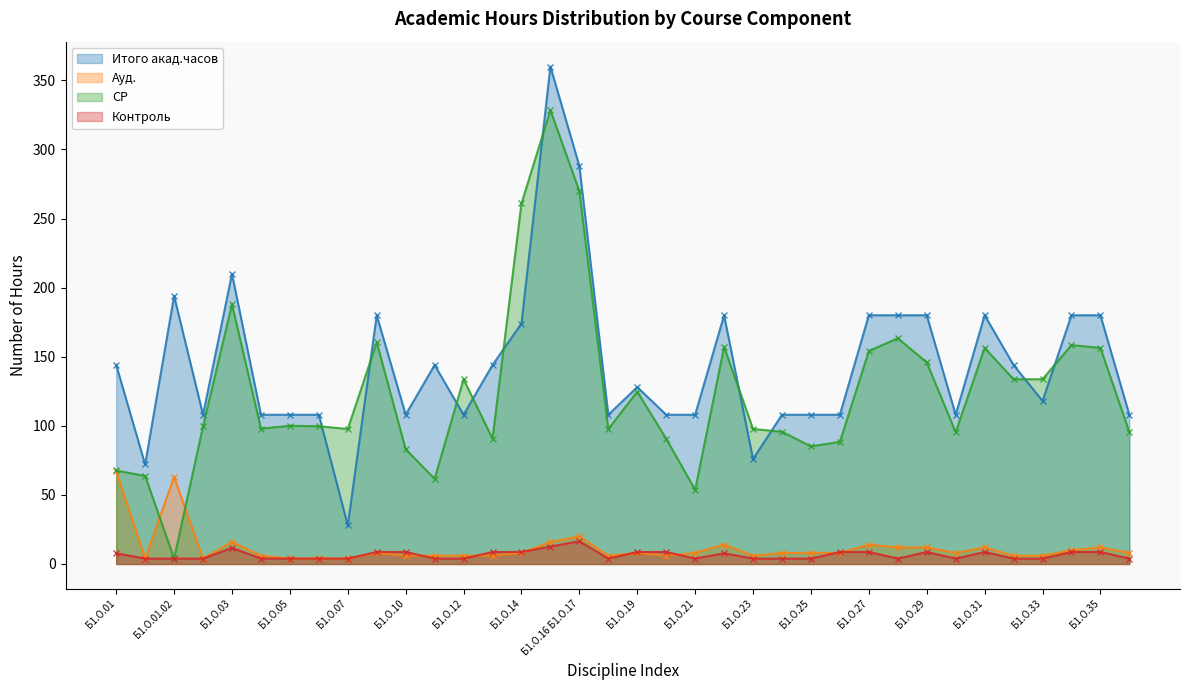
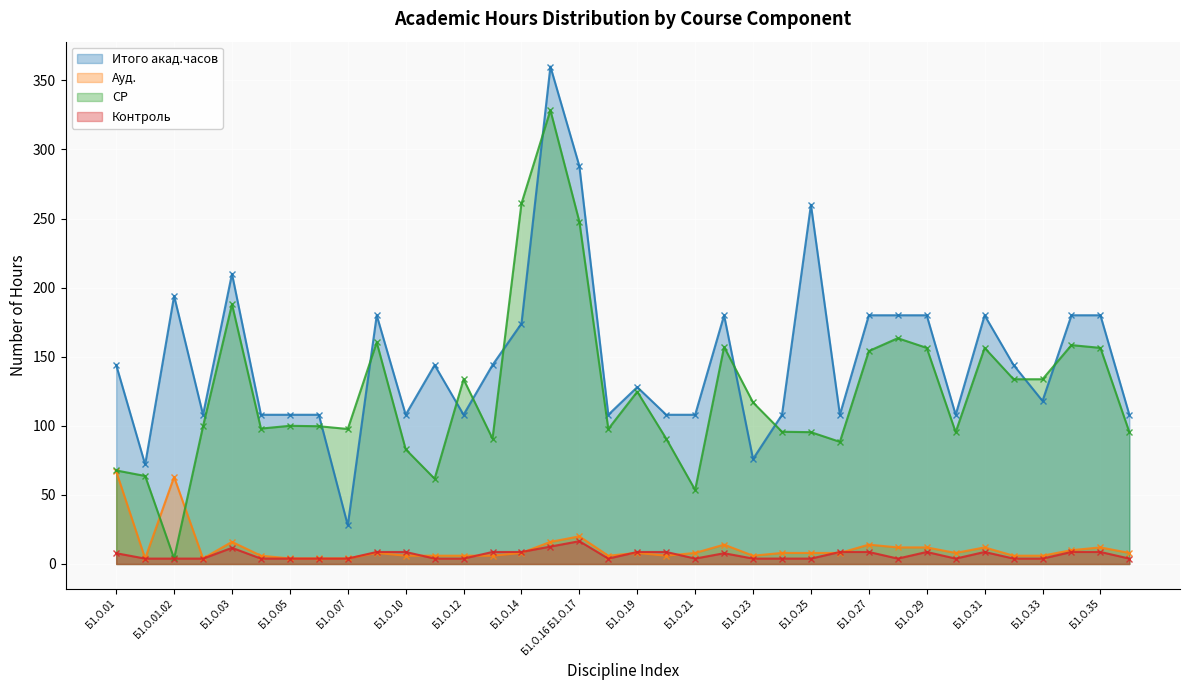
СР, Б1.О.16 Б1.О.17: 270 -> 248
СР, Б1.О.23: 98 -> 117
Итого акад.часов, Б1.О.25: 108 -> 260
СР, Б1.О.25: 85 -> 95
СР, Б1.О.29: 146 -> 156
